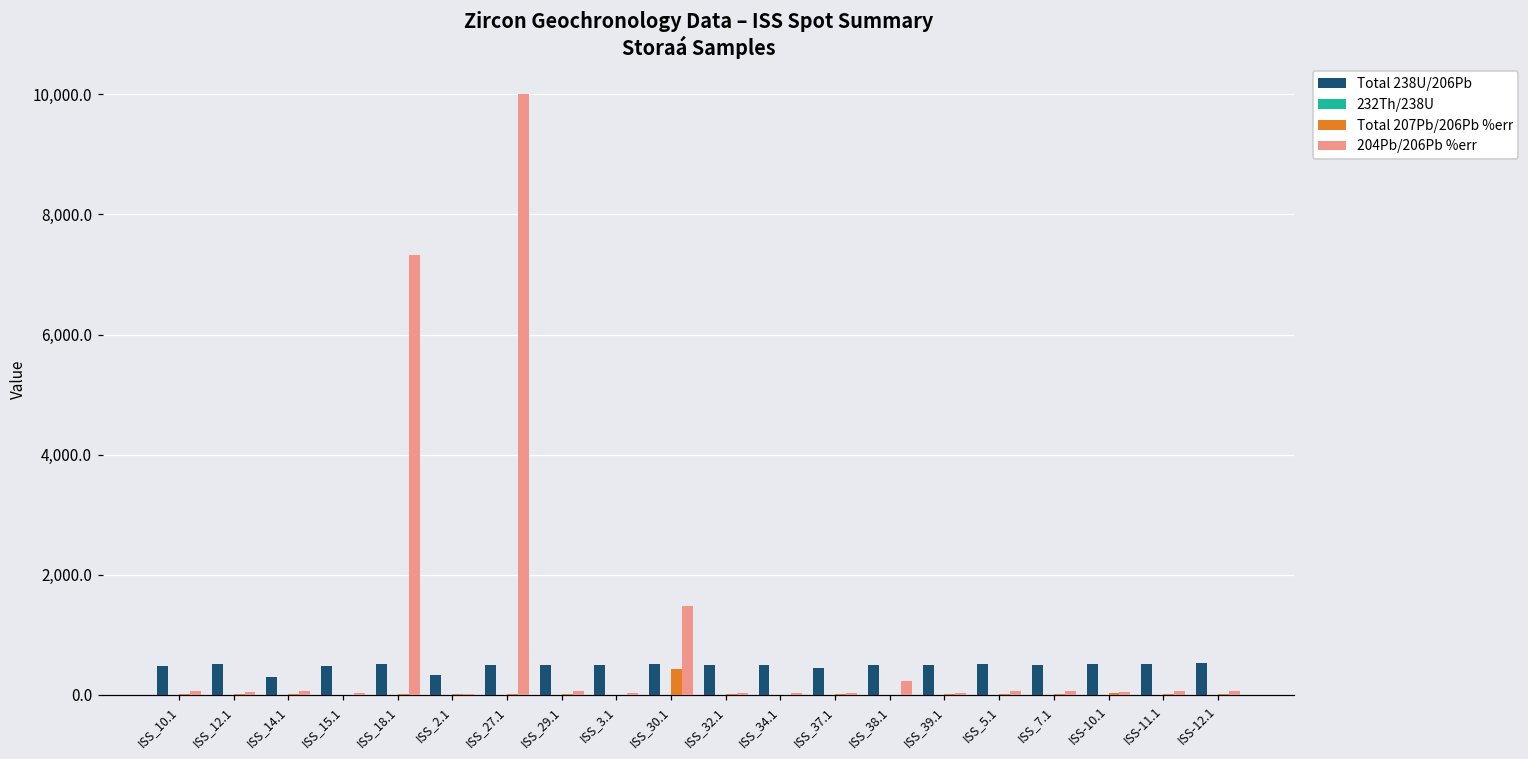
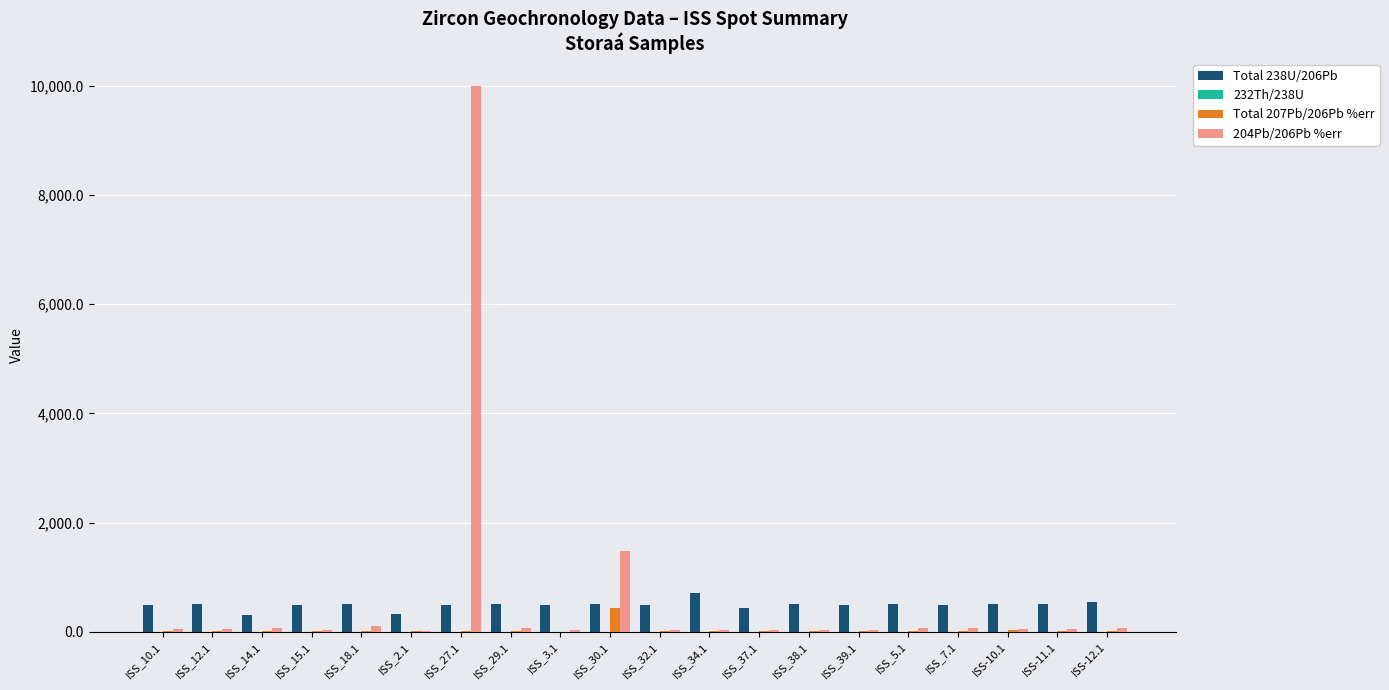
204Pb/206Pb %err, ISS_18.1: 7,300 -> 100
Total 238U/206Pb, ISS_34.1: 500 -> 700
204Pb/206Pb %err, ISS_38.1: 200 -> 0
